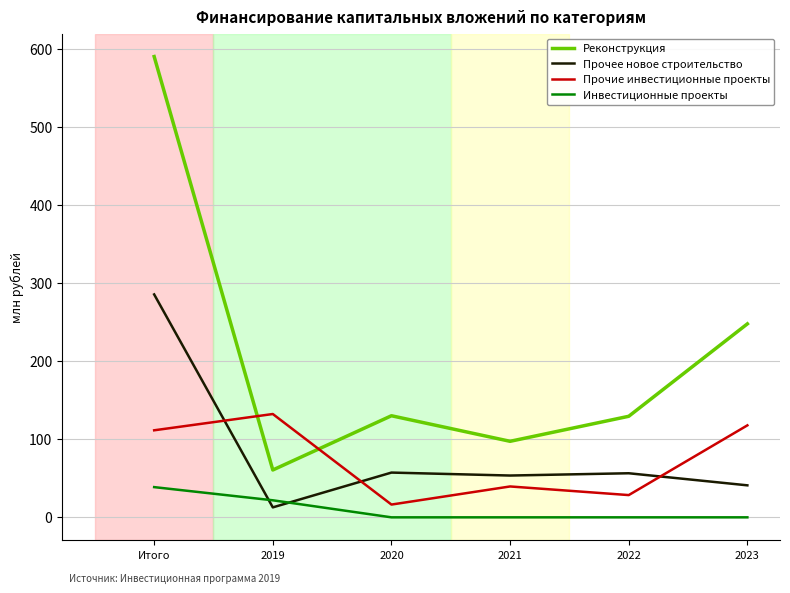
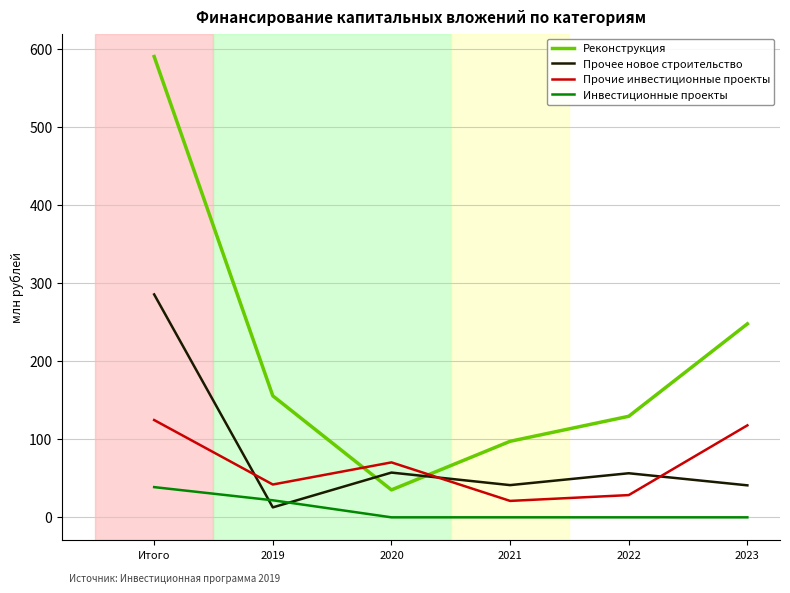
Прочие инвестиционные проекты, Итого: 110 -> 120
Реконструкция, 2019: 60 -> 160
Прочие инвестиционные проекты, 2019: 130 -> 40
Реконструкция, 2020: 130 -> 40
Прочие инвестиционные проекты, 2020: 20 -> 70
Прочее новое строительство, 2021: 50 -> 40
Прочие инвестиционные проекты, 2021: 40 -> 20
